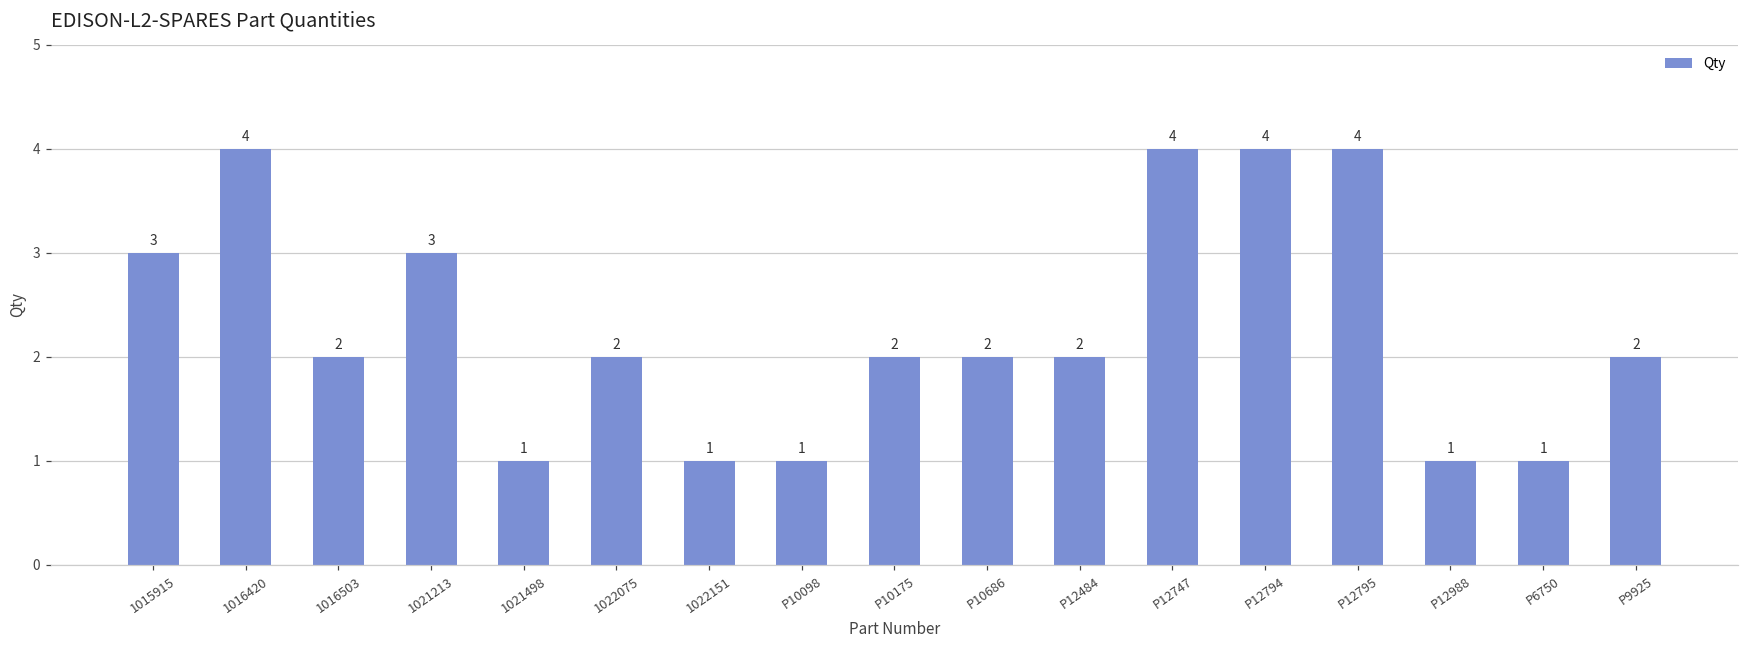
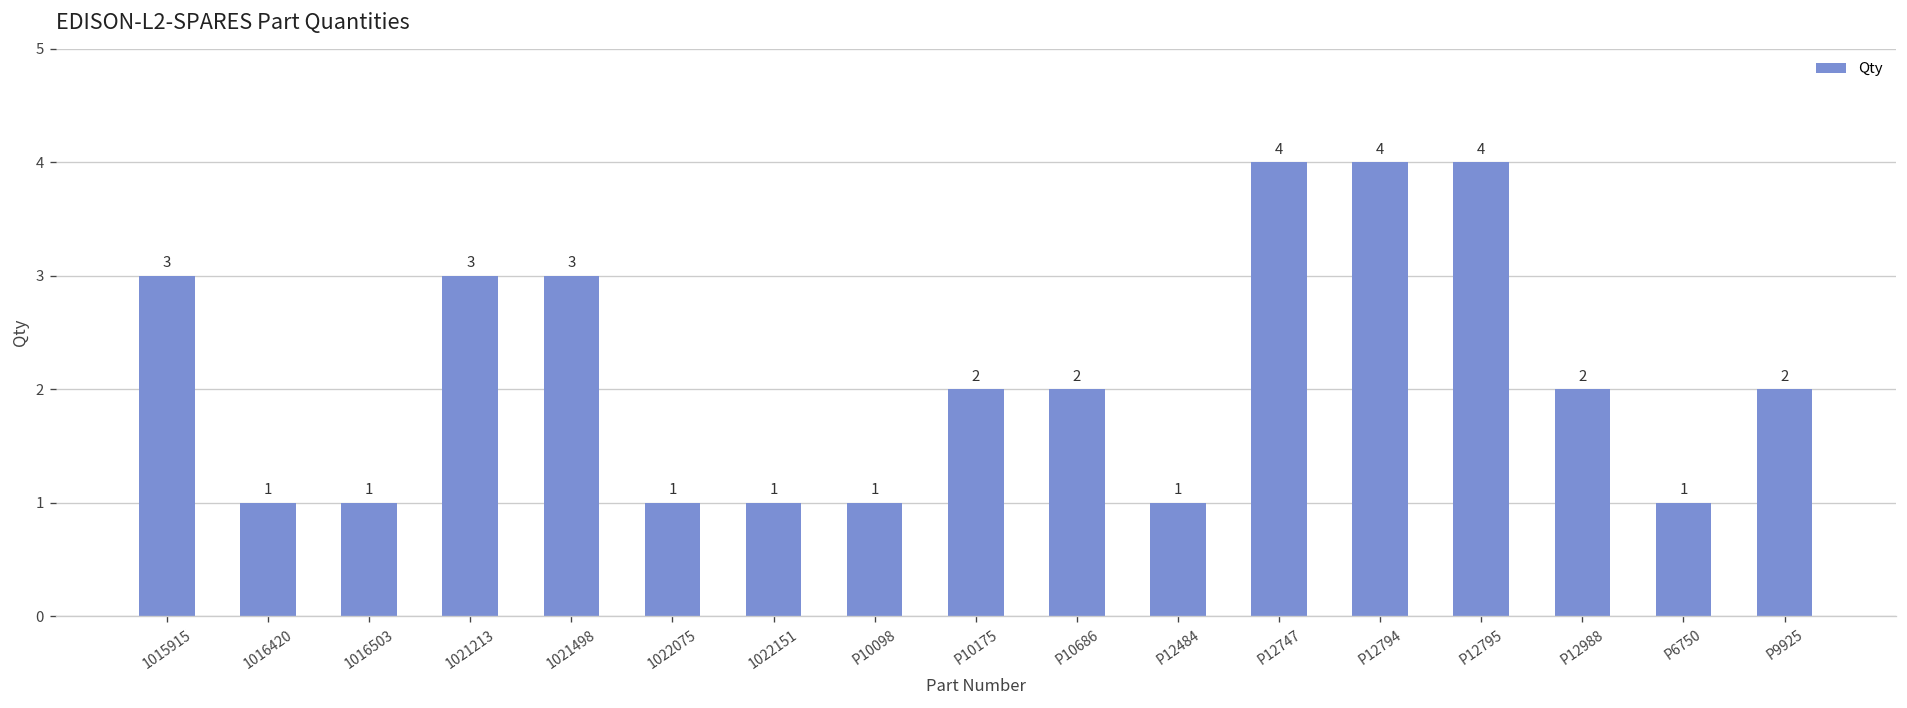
1016420: 4 -> 1
1016503: 2 -> 1
1021498: 1 -> 3
1022075: 2 -> 1
P12484: 2 -> 1
P12988: 1 -> 2
